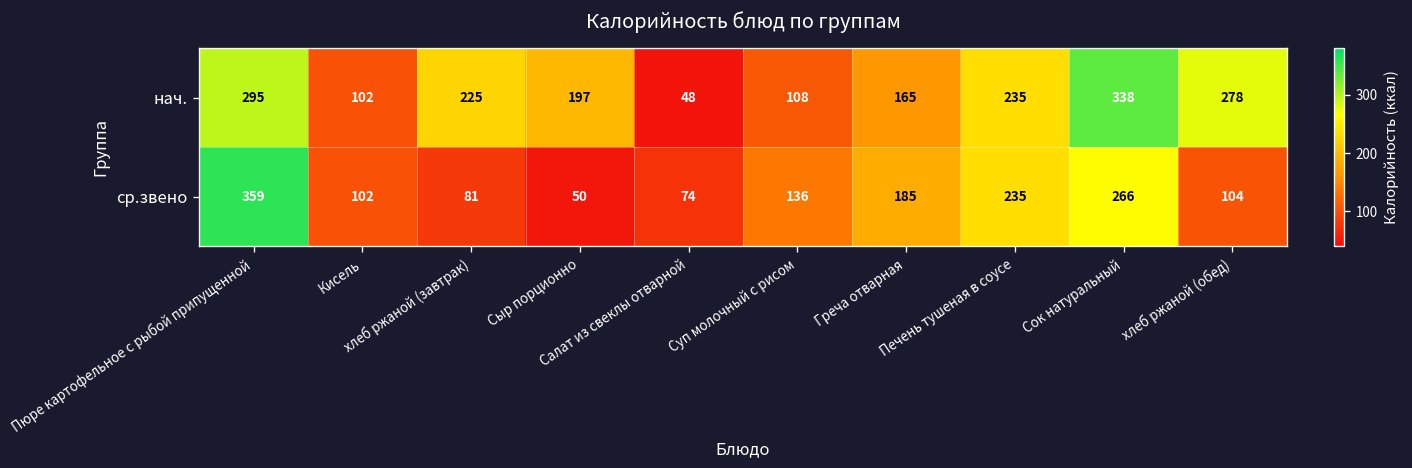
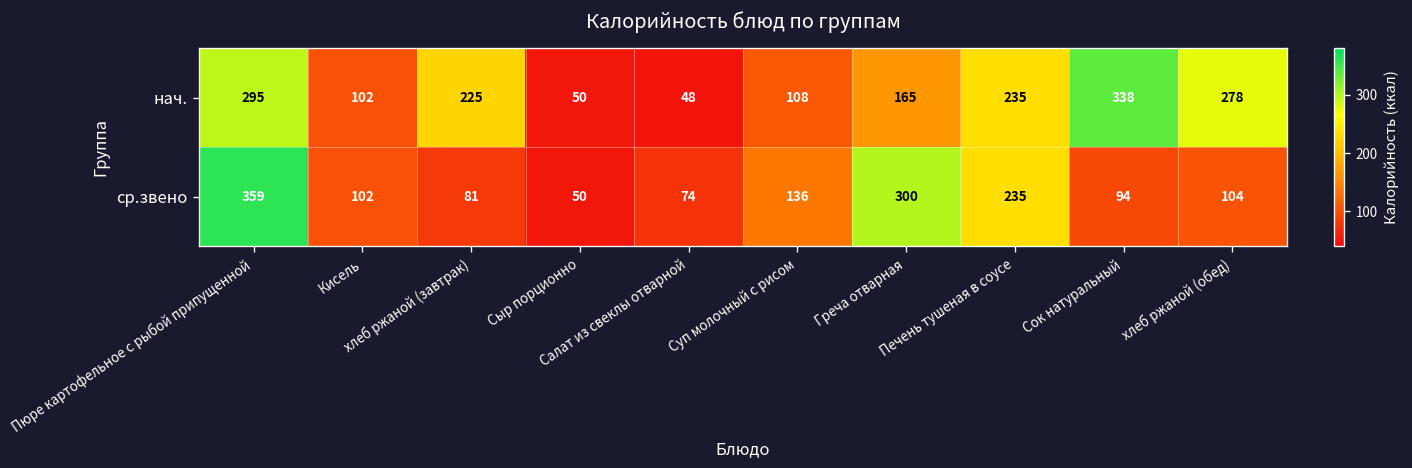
нач., Сыр порционно: 197 -> 50
ср.звено, Греча отварная: 185 -> 300
ср.звено, Сок натуральный: 266 -> 94
